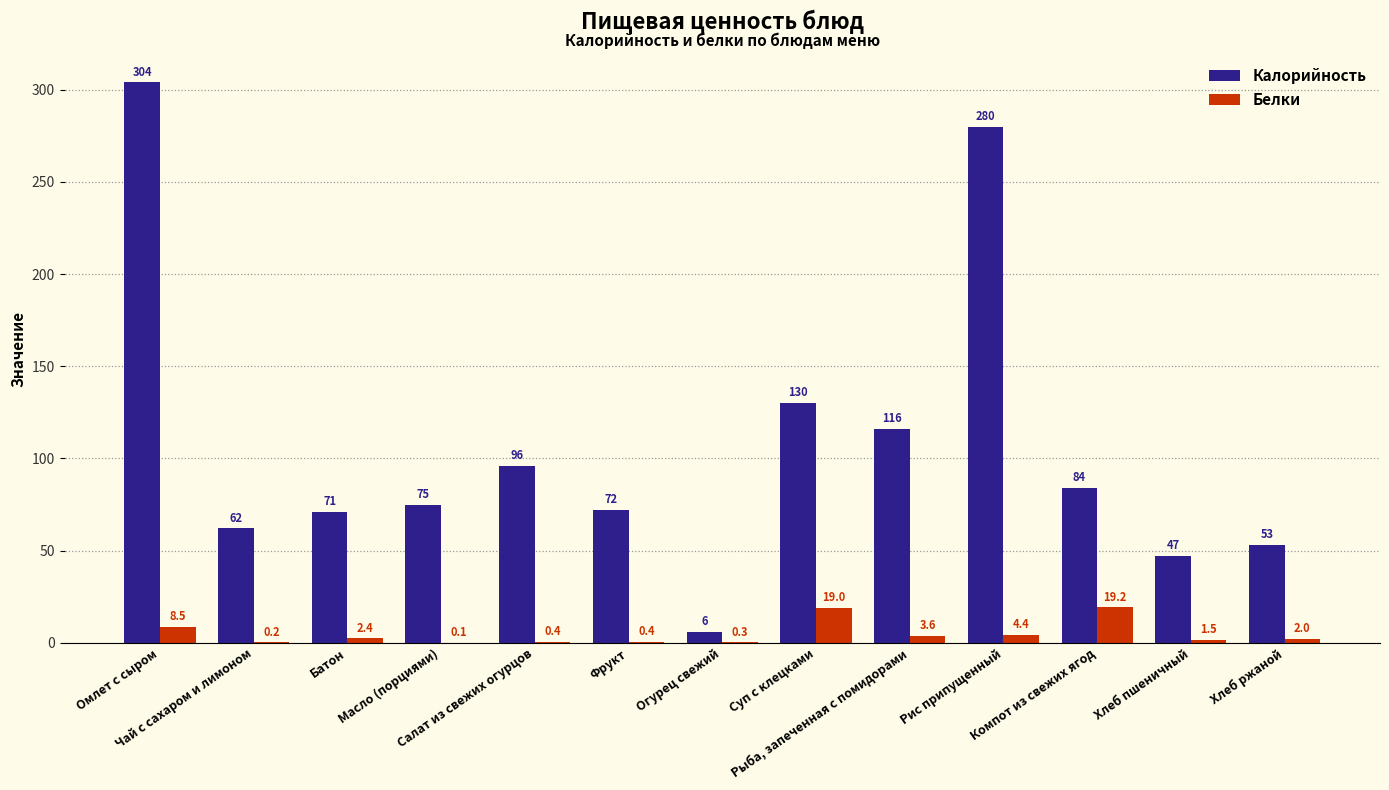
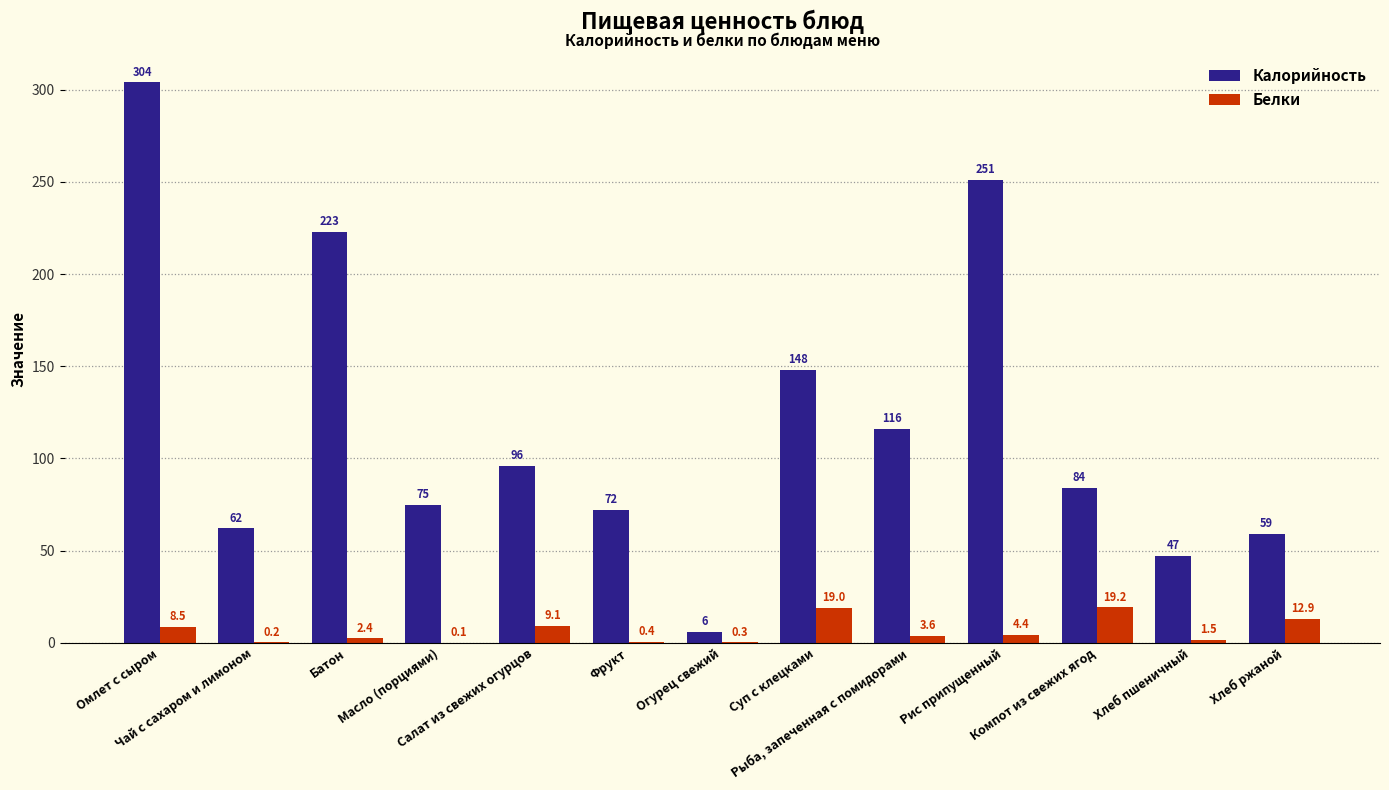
Калорийность, Батон: 71 -> 223
Белки, Салат из свежих огурцов: 0.4 -> 9.1
Калорийность, Суп с клецками: 130 -> 148
Калорийность, Рис припущенный: 280 -> 251
Калорийность, Хлеб ржаной: 53 -> 59
Белки, Хлеб ржаной: 2.0 -> 12.9
